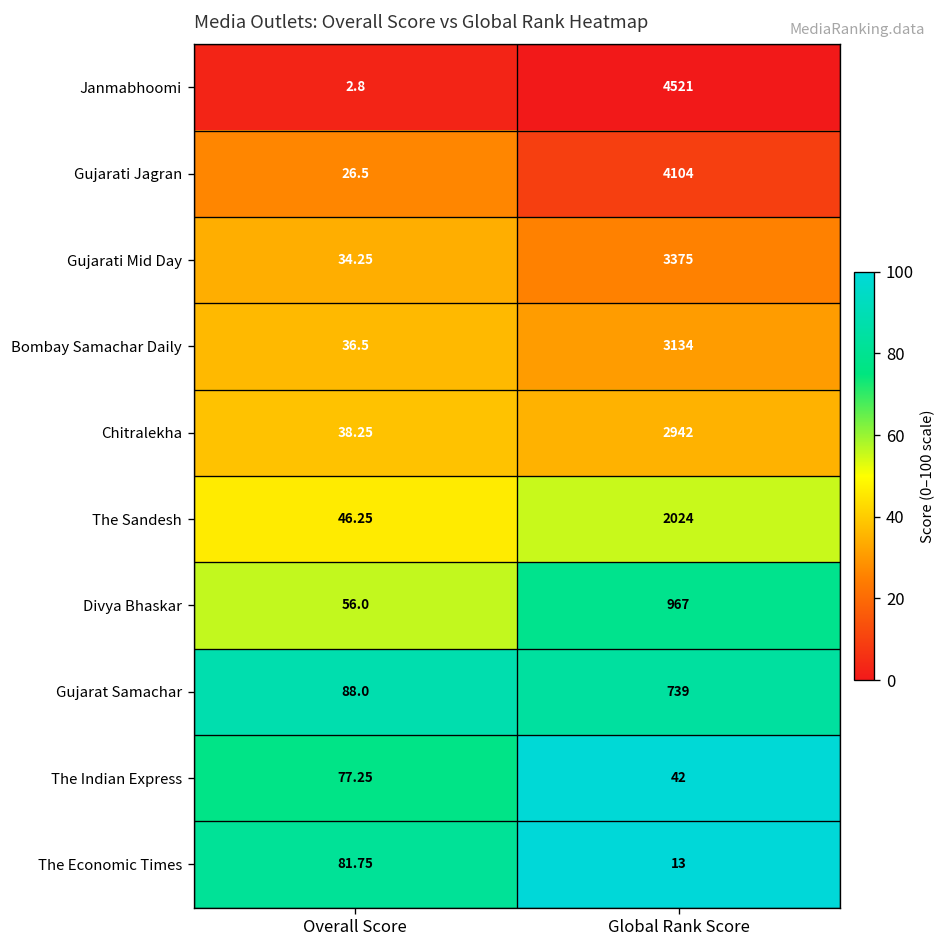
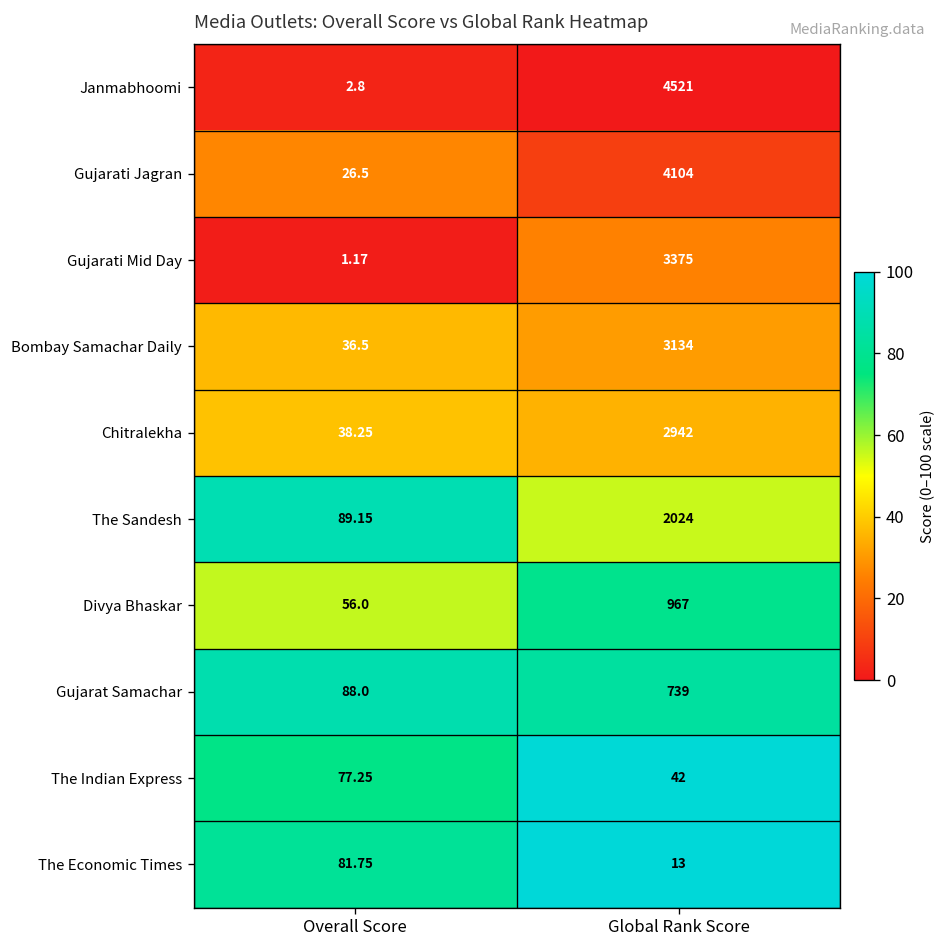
Gujarati Mid Day, Overall Score: 34.25 -> 1.17
The Sandesh, Overall Score: 46.25 -> 89.15
